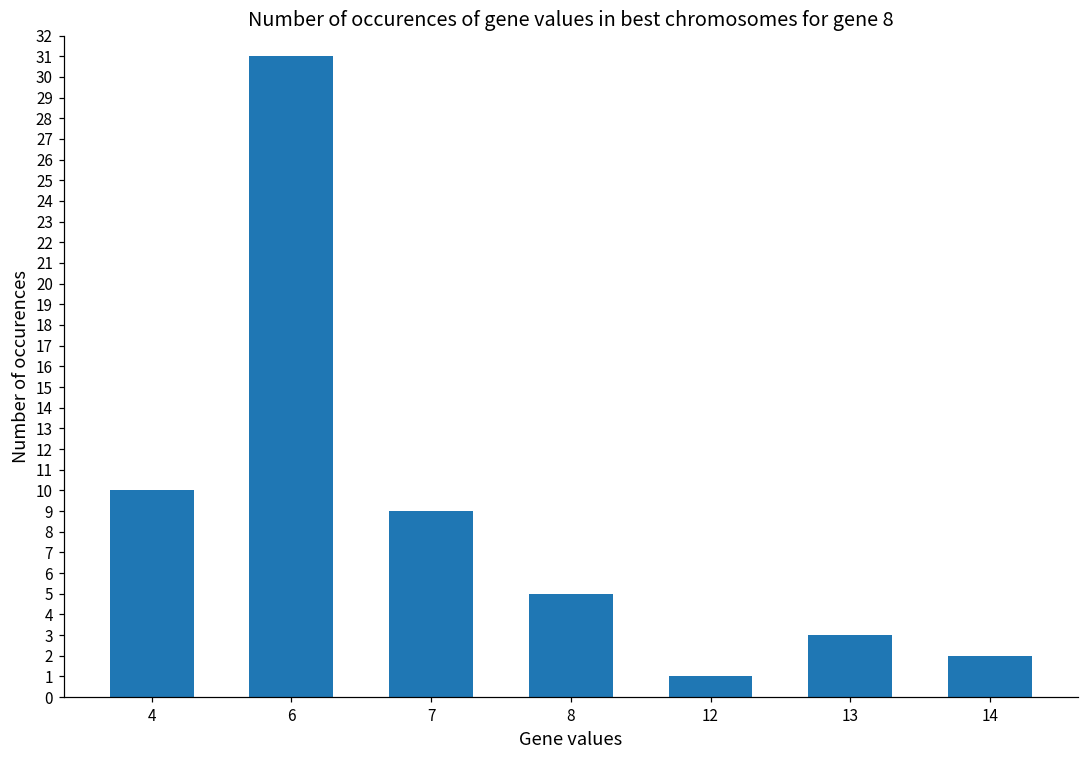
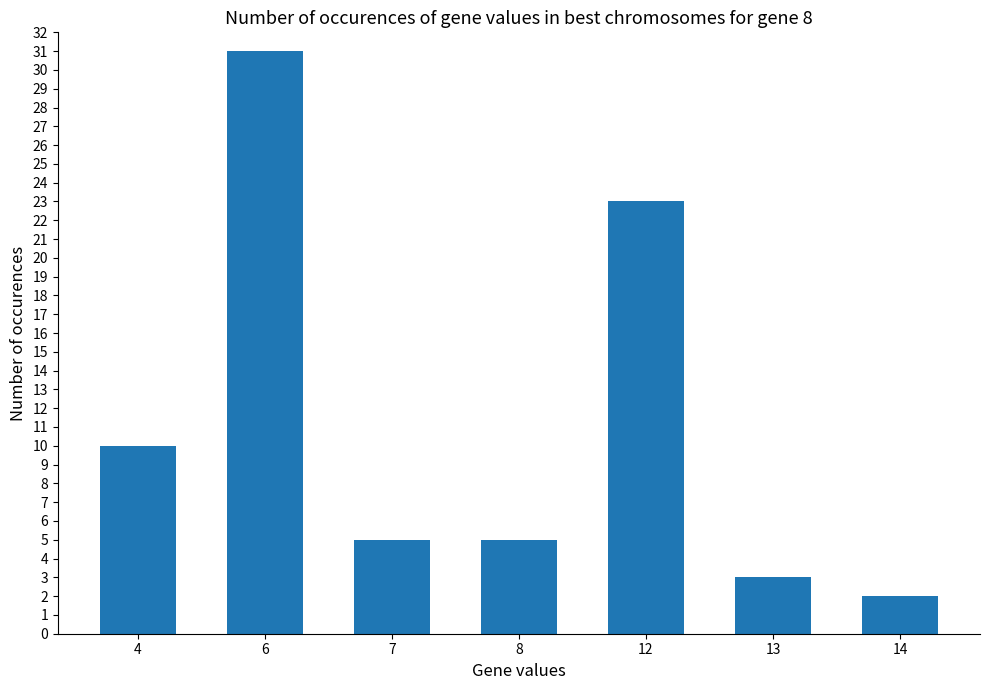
7: 9 -> 5
12: 1 -> 23
